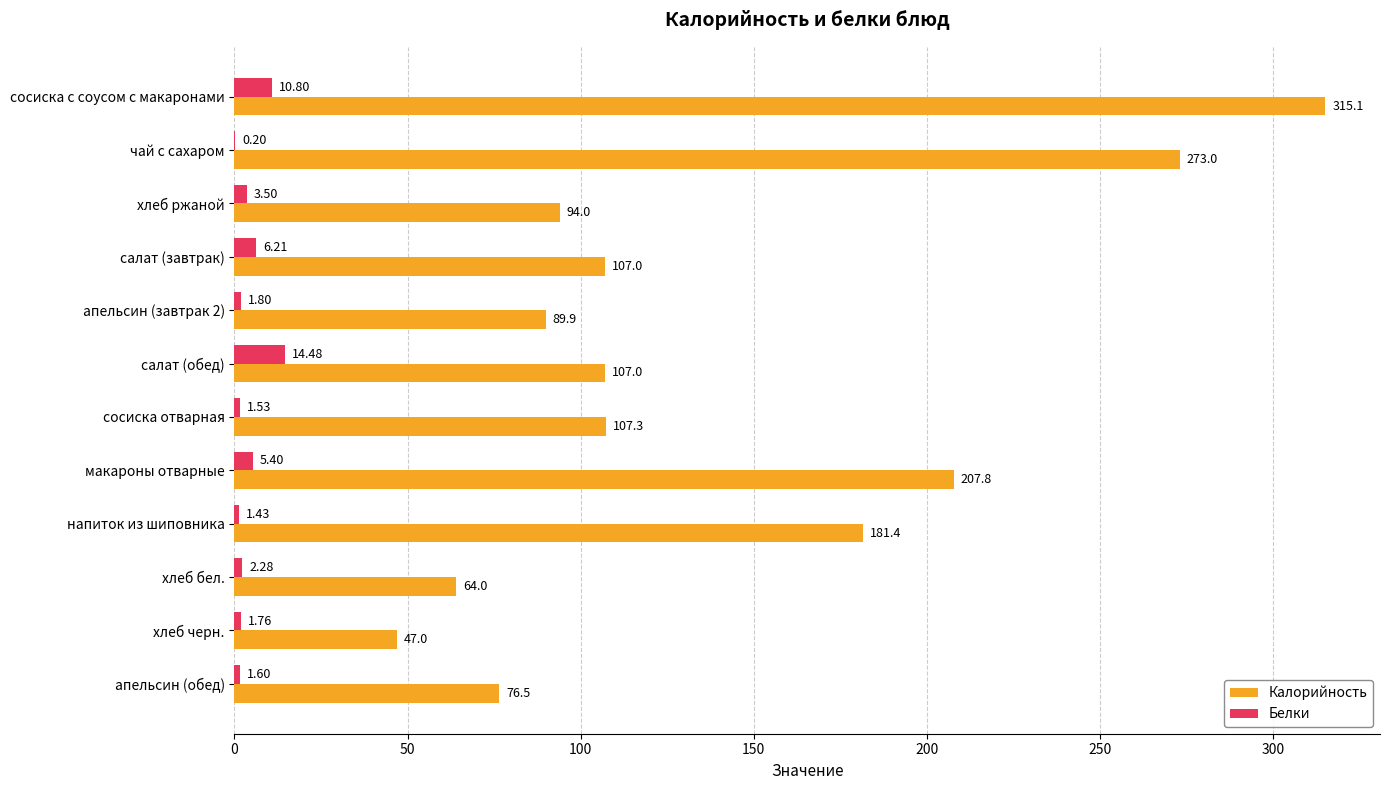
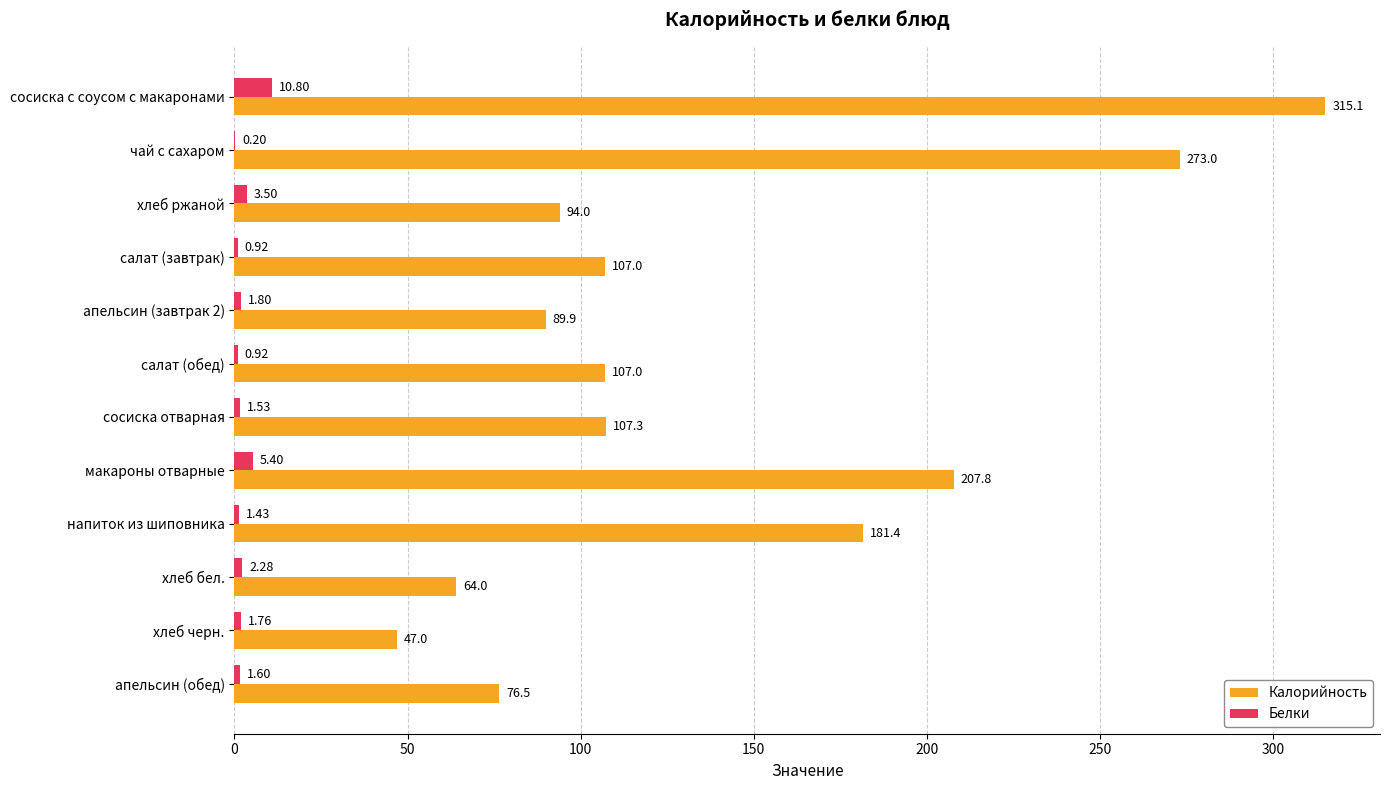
Белки, салат (завтрак): 6.21 -> 0.92
Белки, салат (обед): 14.48 -> 0.92
